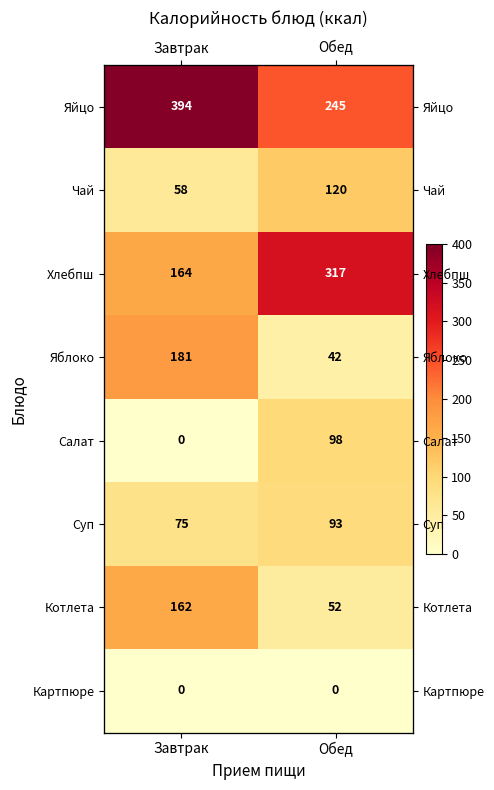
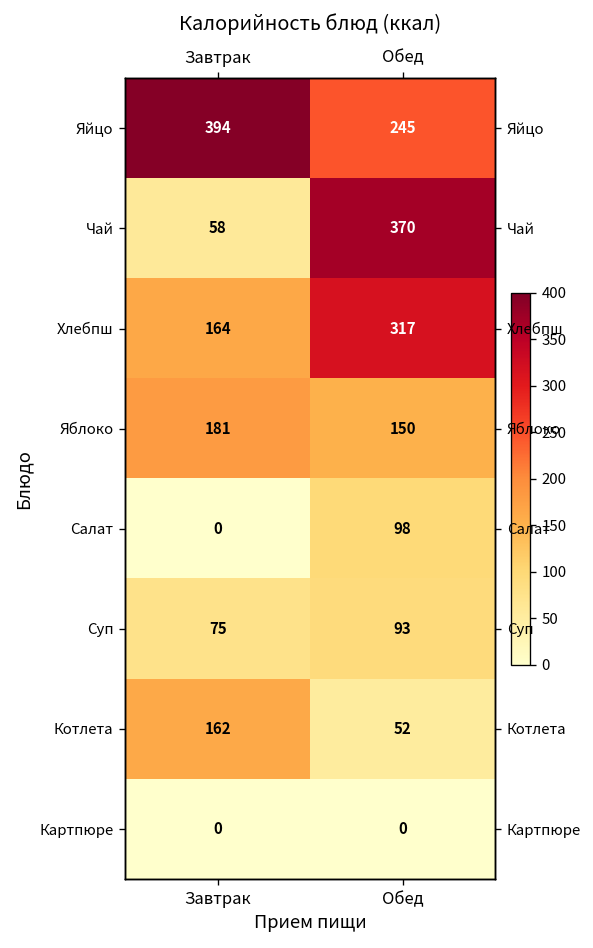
Чай, Обед: 120 -> 370
Яблоко, Обед: 42 -> 150
